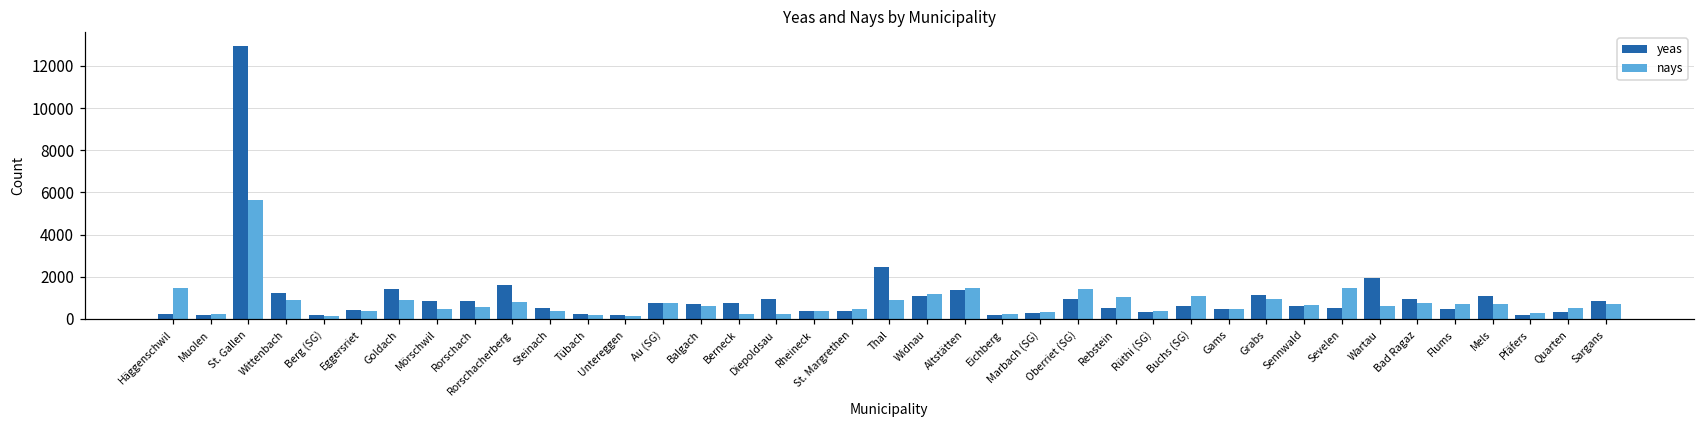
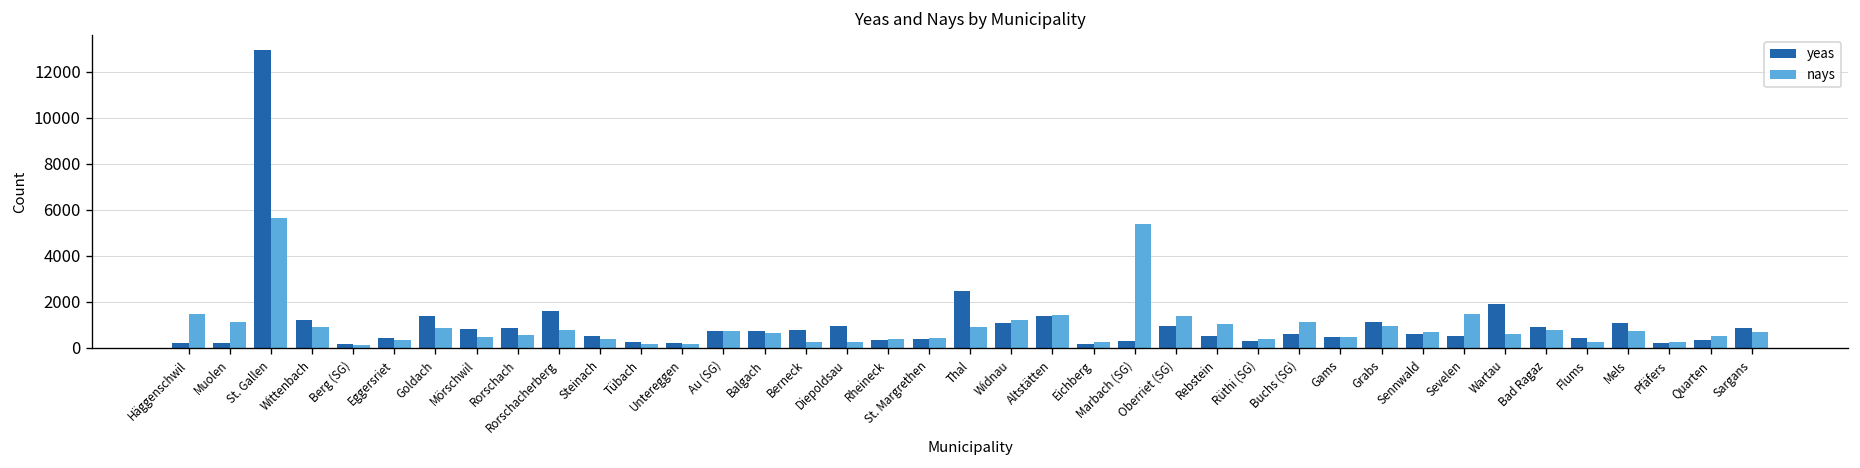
nays, Muolen: 200 -> 1100
nays, Marbach (SG): 300 -> 5400
nays, Flums: 700 -> 200
